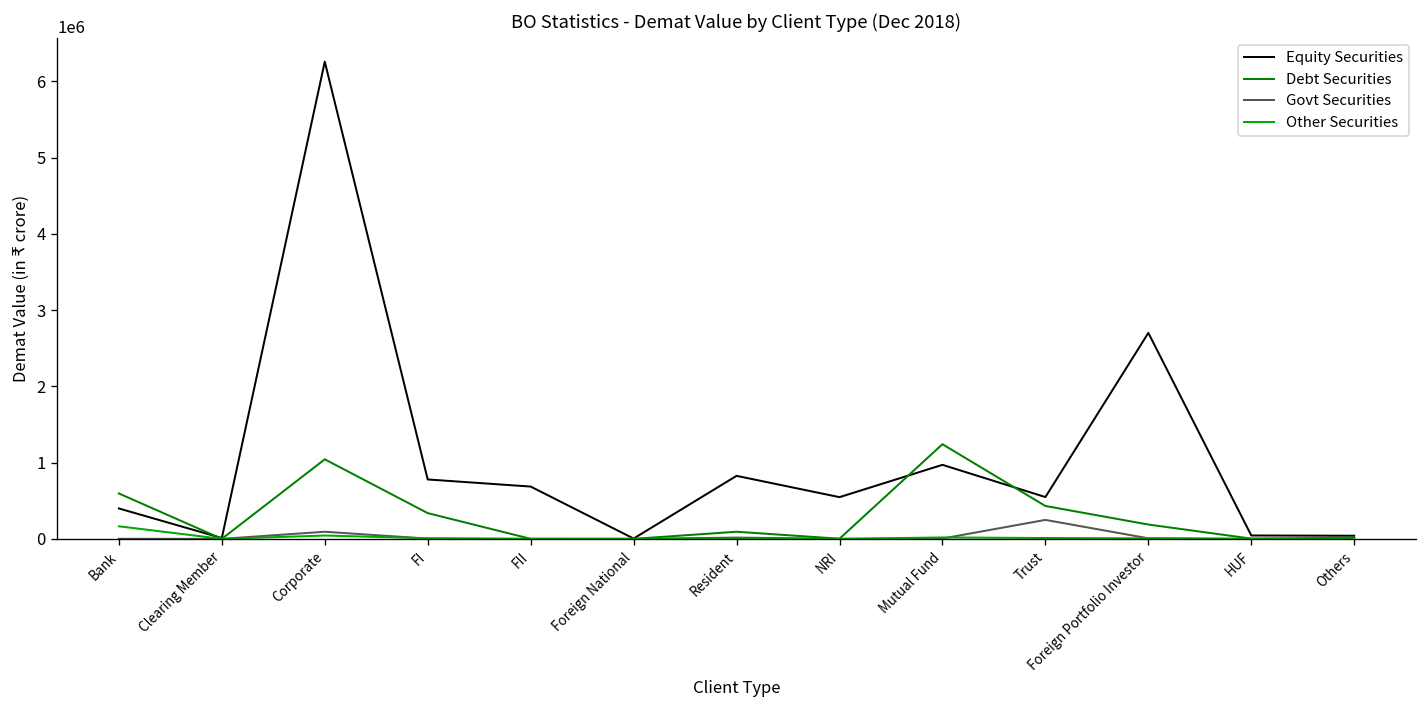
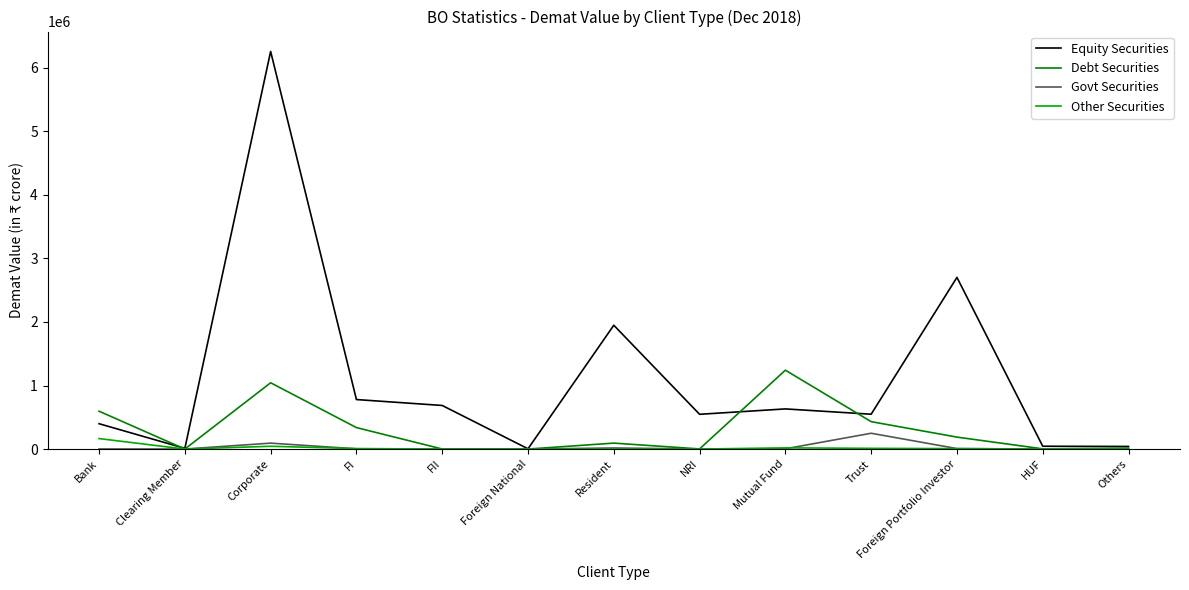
Equity Securities, Resident: 800000 -> 1900000
Equity Securities, Mutual Fund: 1000000 -> 600000
